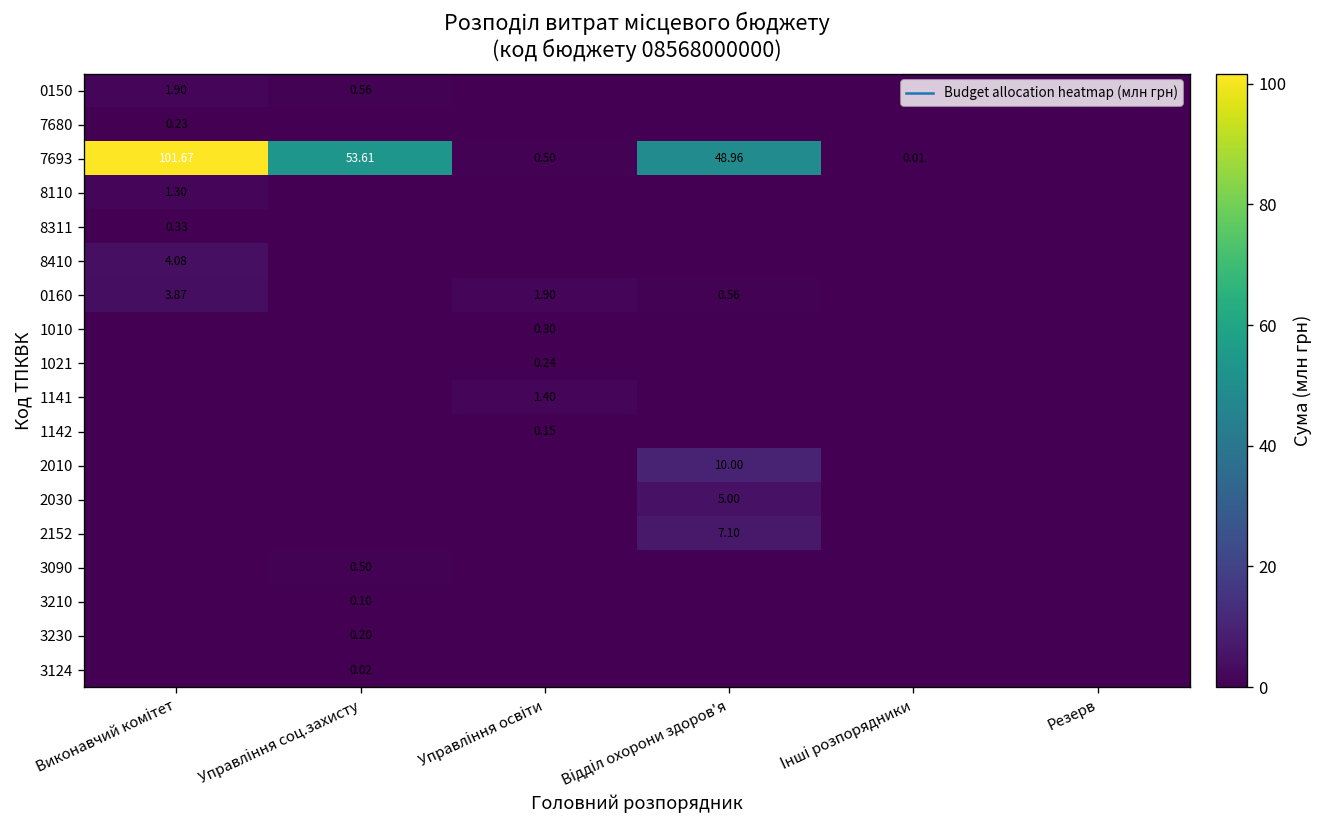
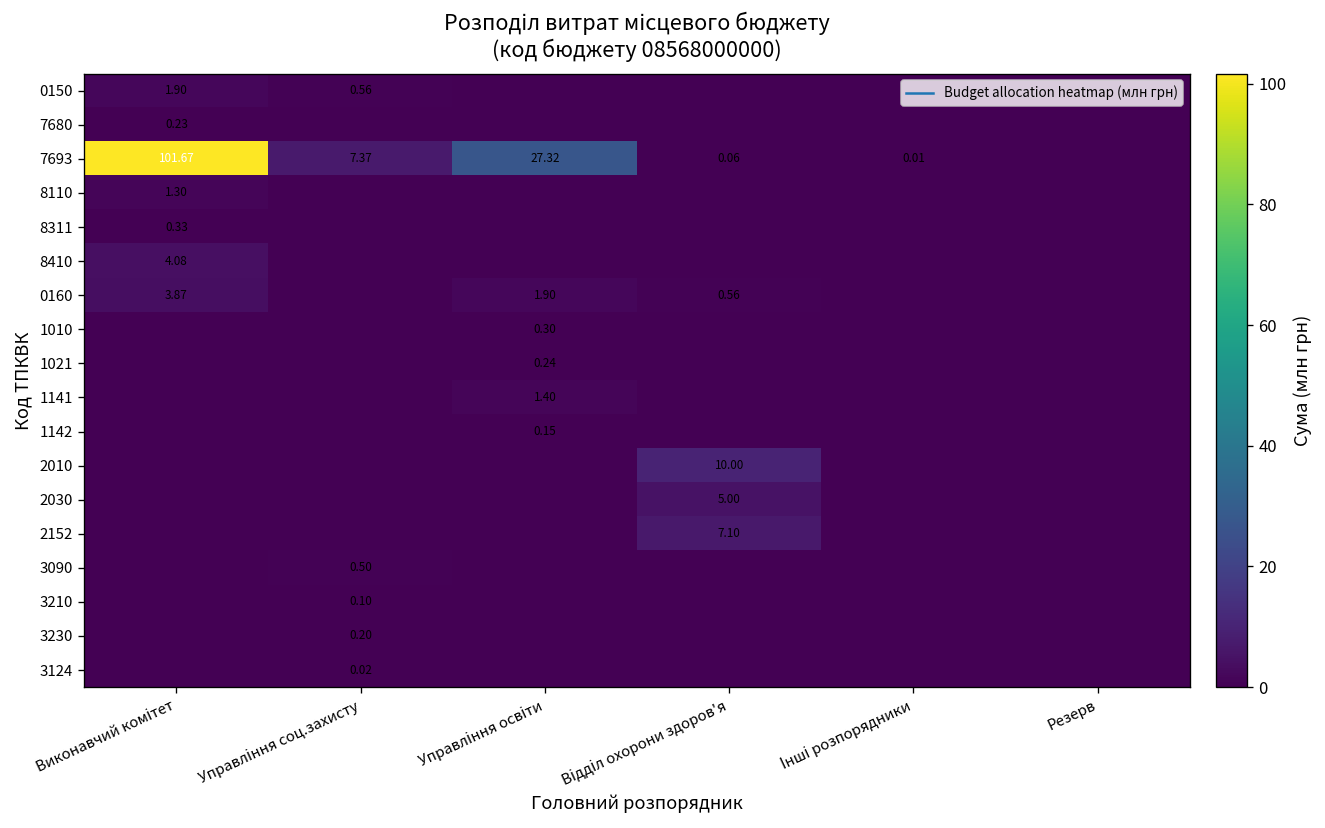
7693, Управління соц.захисту: 53.61 -> 7.37
7693, Управління освіти: 0.50 -> 27.32
7693, Відділ охорони здоров'я: 48.96 -> 0.06
